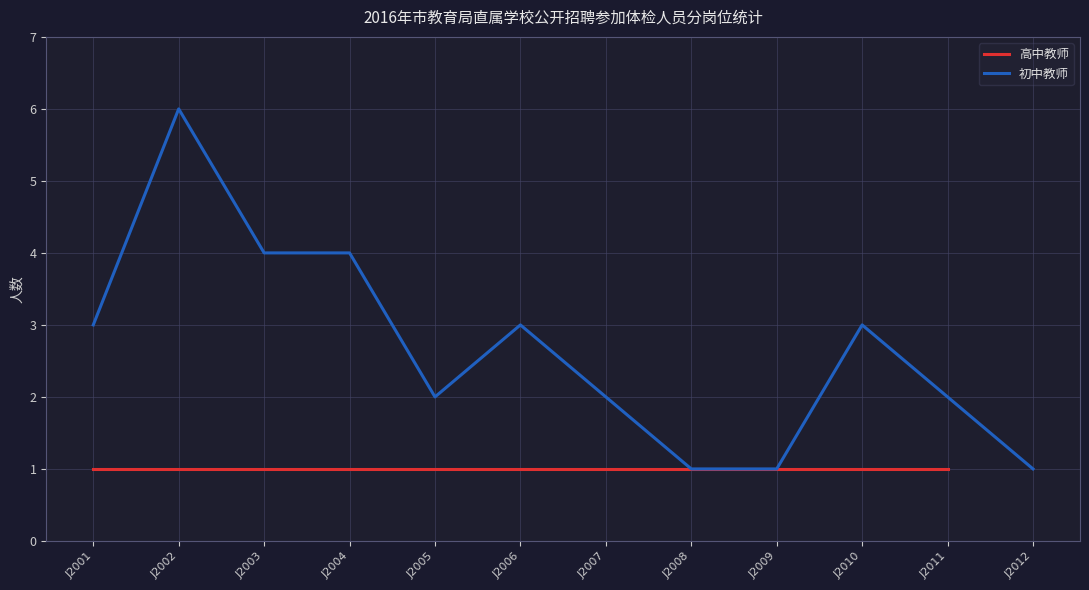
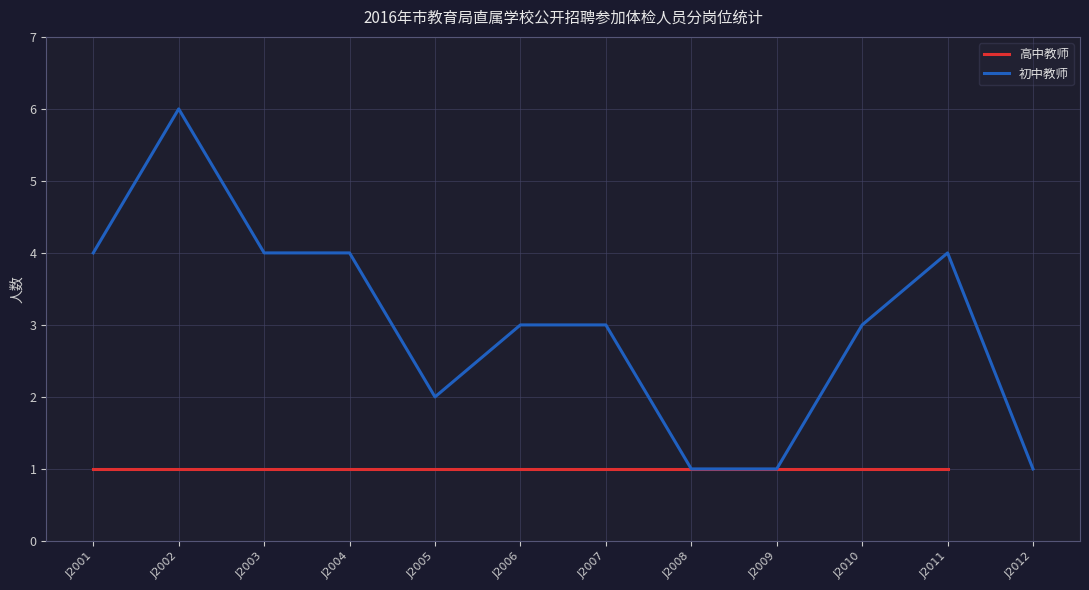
初中教师, J2001: 3 -> 4
初中教师, J2007: 2 -> 3
初中教师, J2011: 2 -> 4
